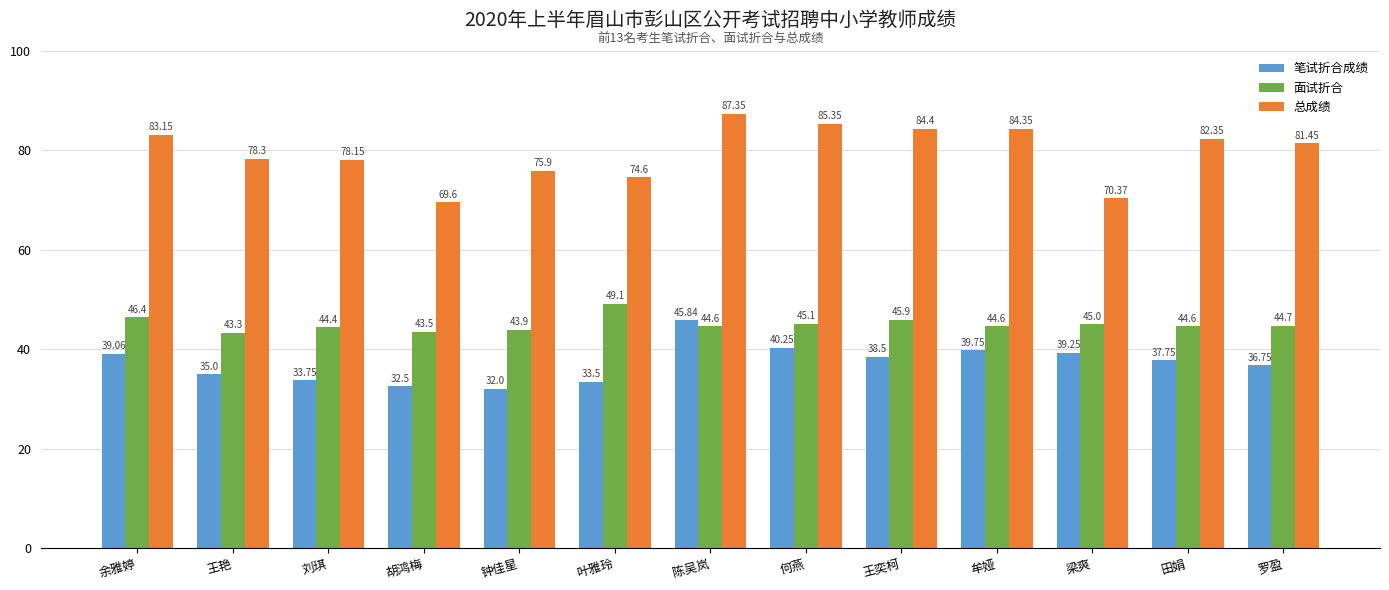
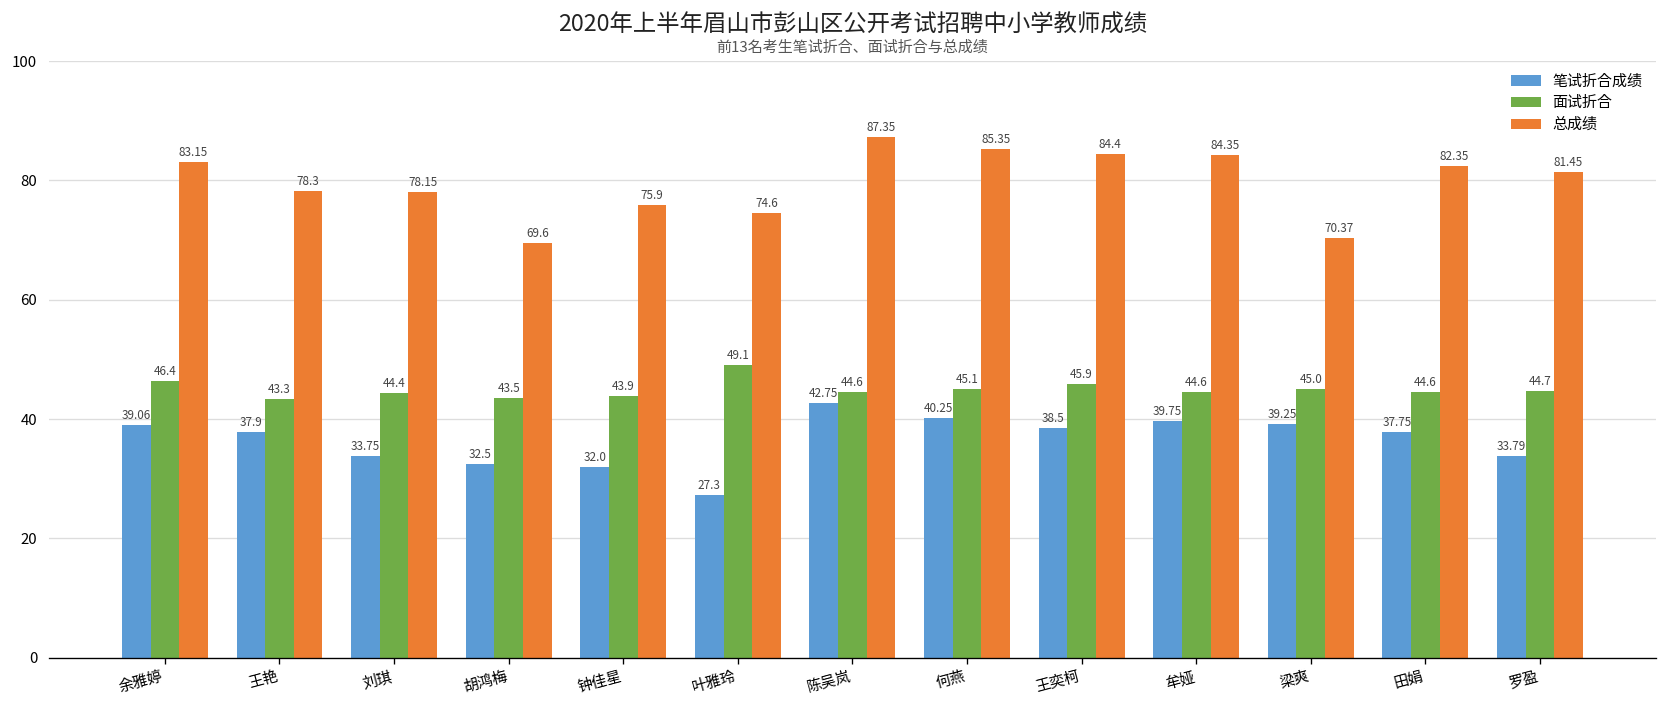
笔试折合成绩, 王艳: 35.0 -> 37.9
笔试折合成绩, 叶雅玲: 33.5 -> 27.3
笔试折合成绩, 陈吴岚: 45.84 -> 42.75
笔试折合成绩, 罗盈: 36.75 -> 33.79
